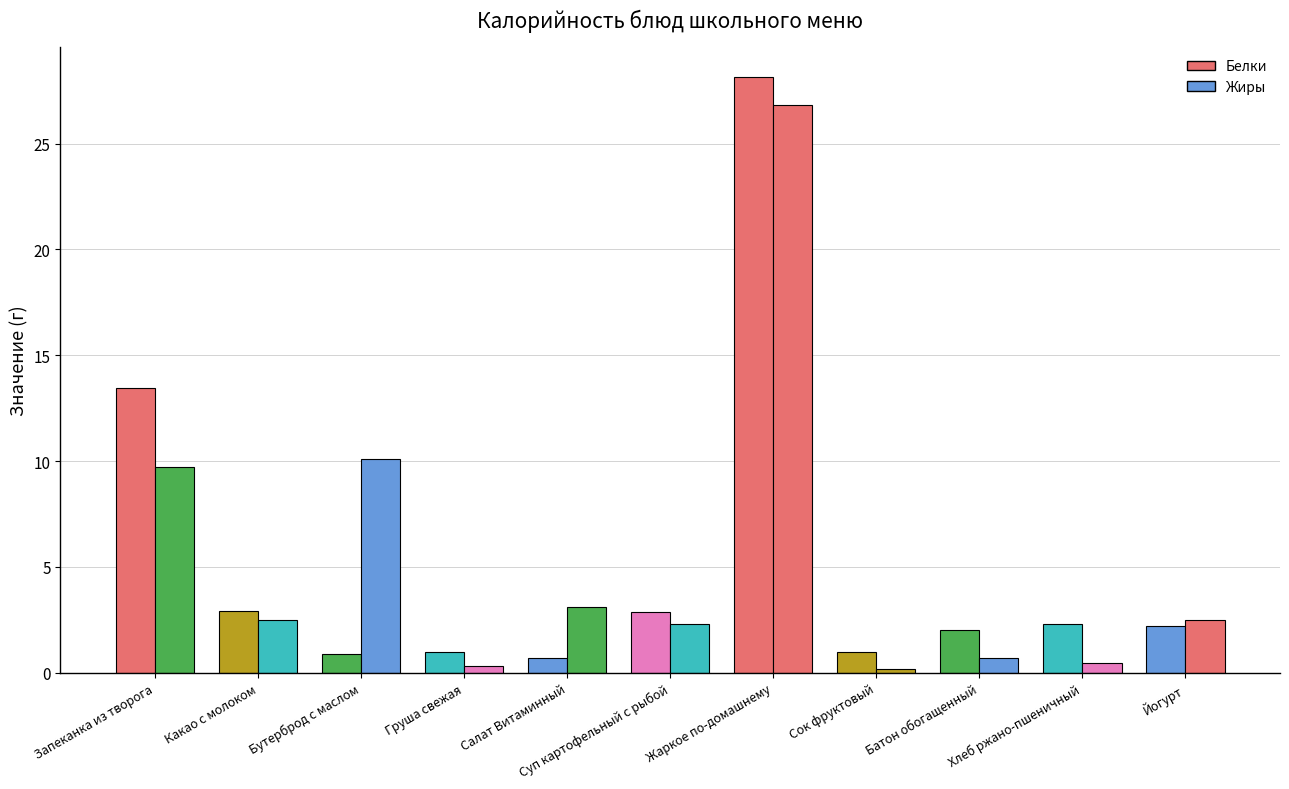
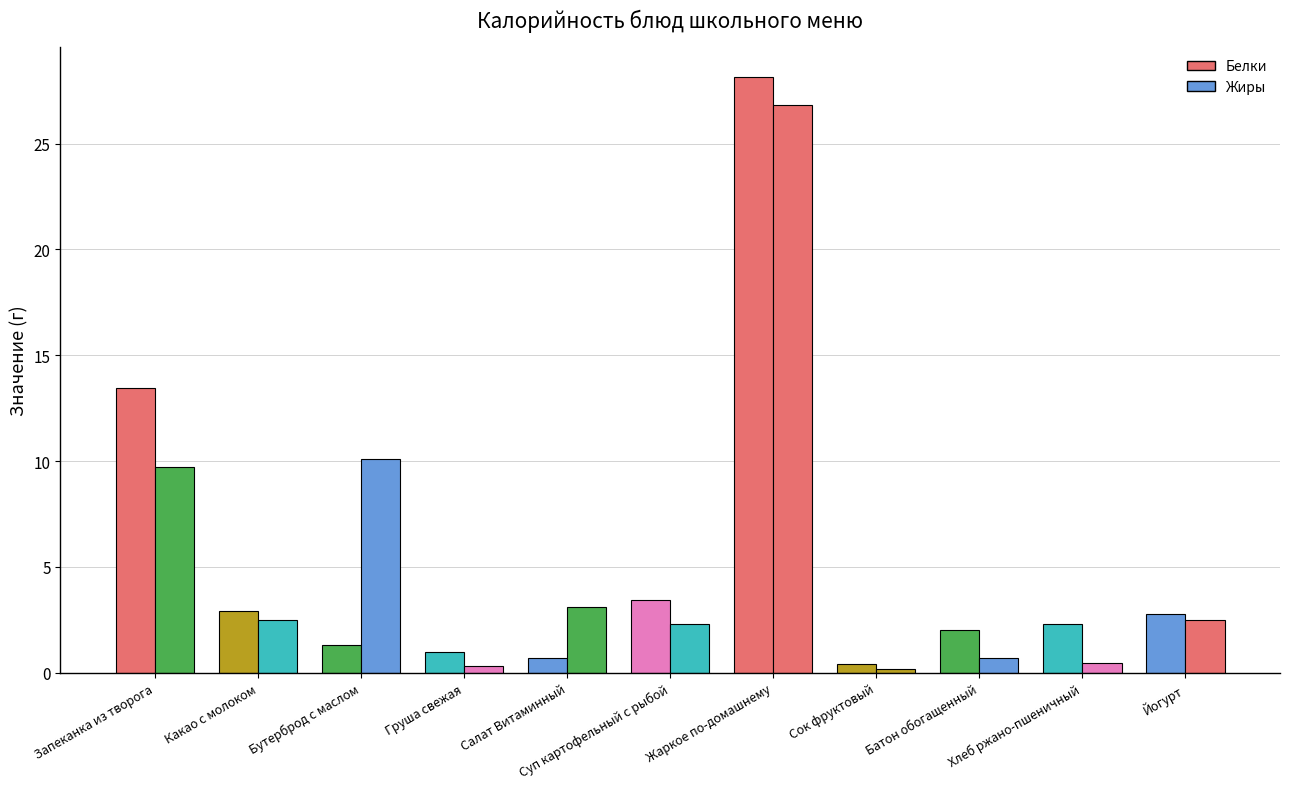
Белки, Бутерброд с маслом: 0.9 -> 1.3
Белки, Суп картофельный с рыбой: 2.9 -> 3.5
Белки, Сок фруктовый: 1.0 -> 0.4
Белки, Йогурт: 2.2 -> 2.8
